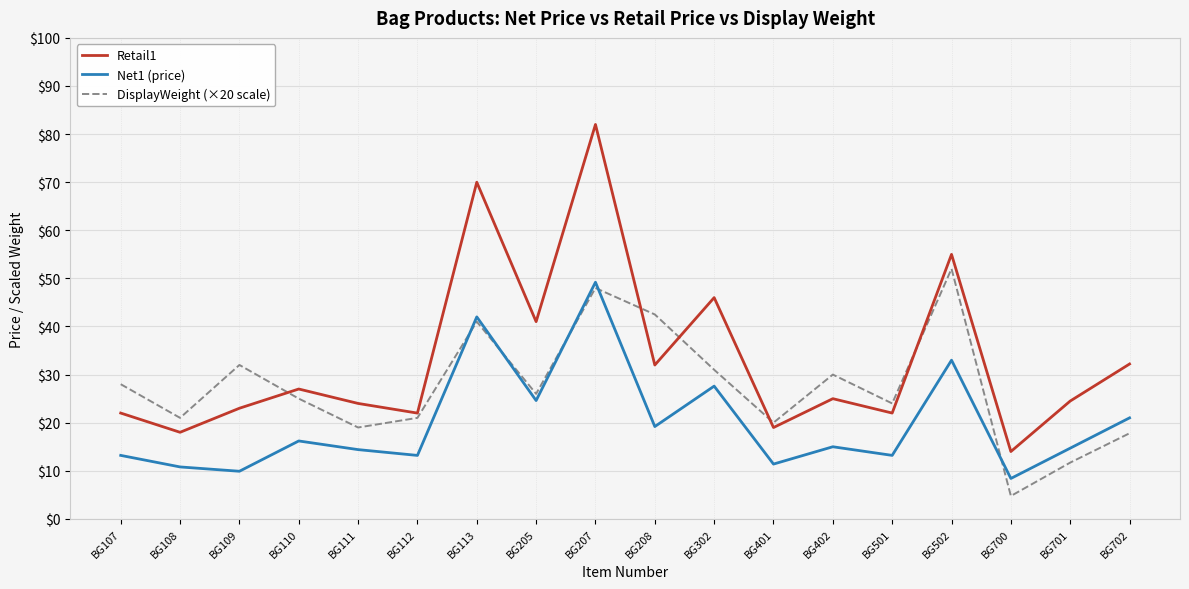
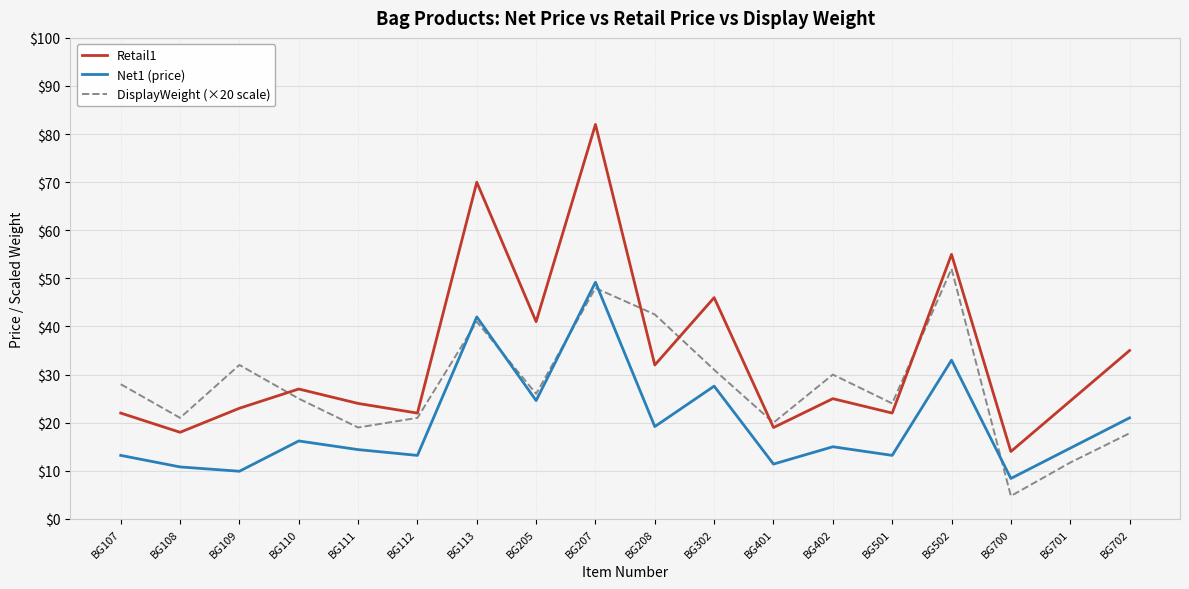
Retail1, BG702: $32 -> $35
